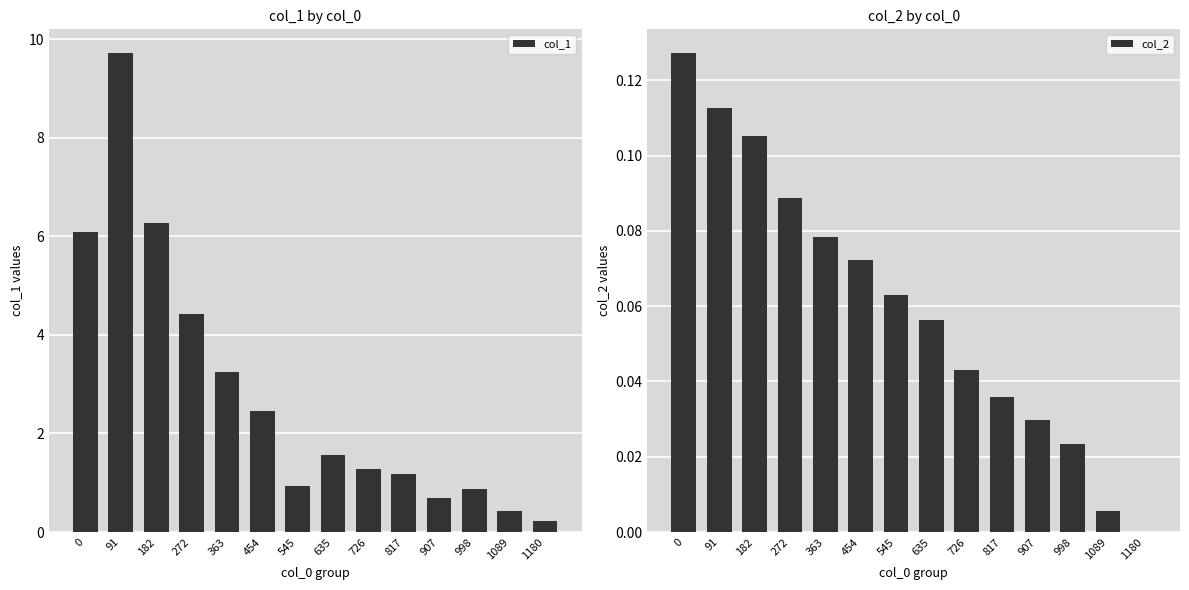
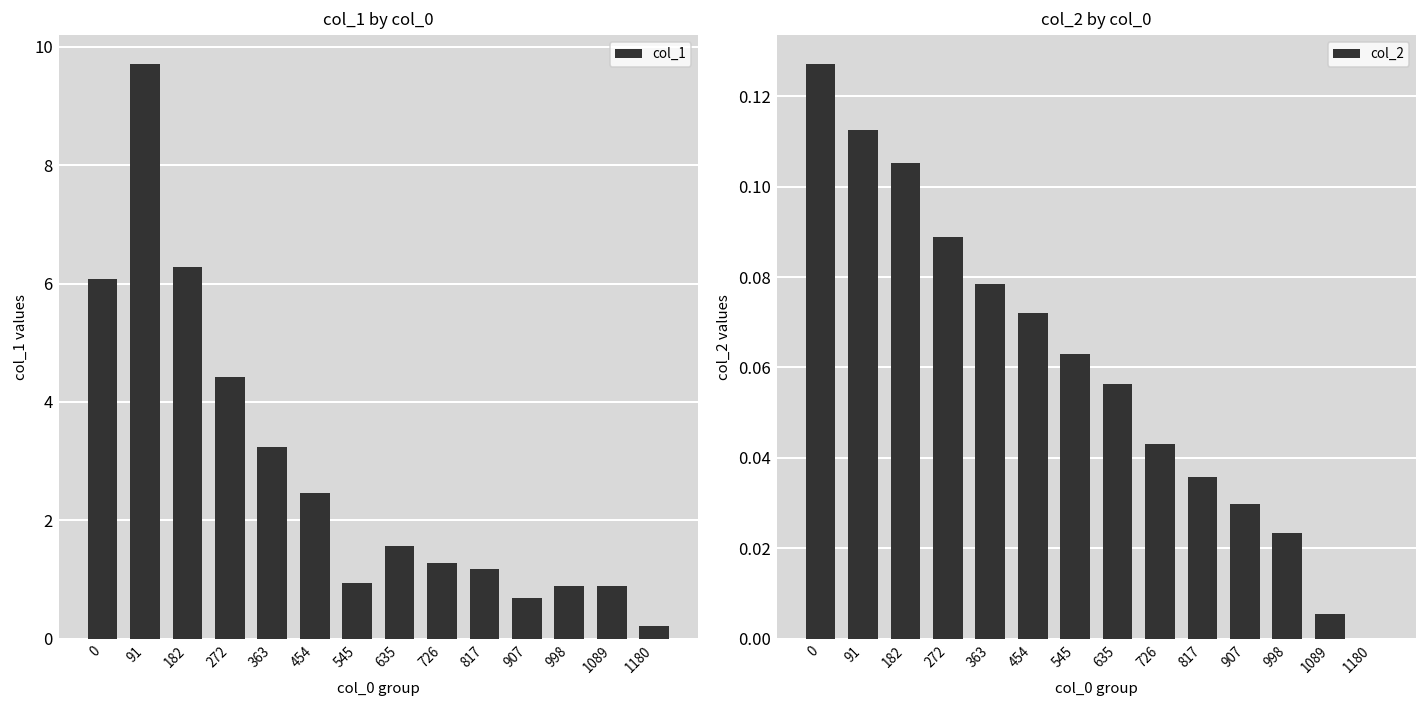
col_1 by col_0, 1089: 0.4 -> 0.9
